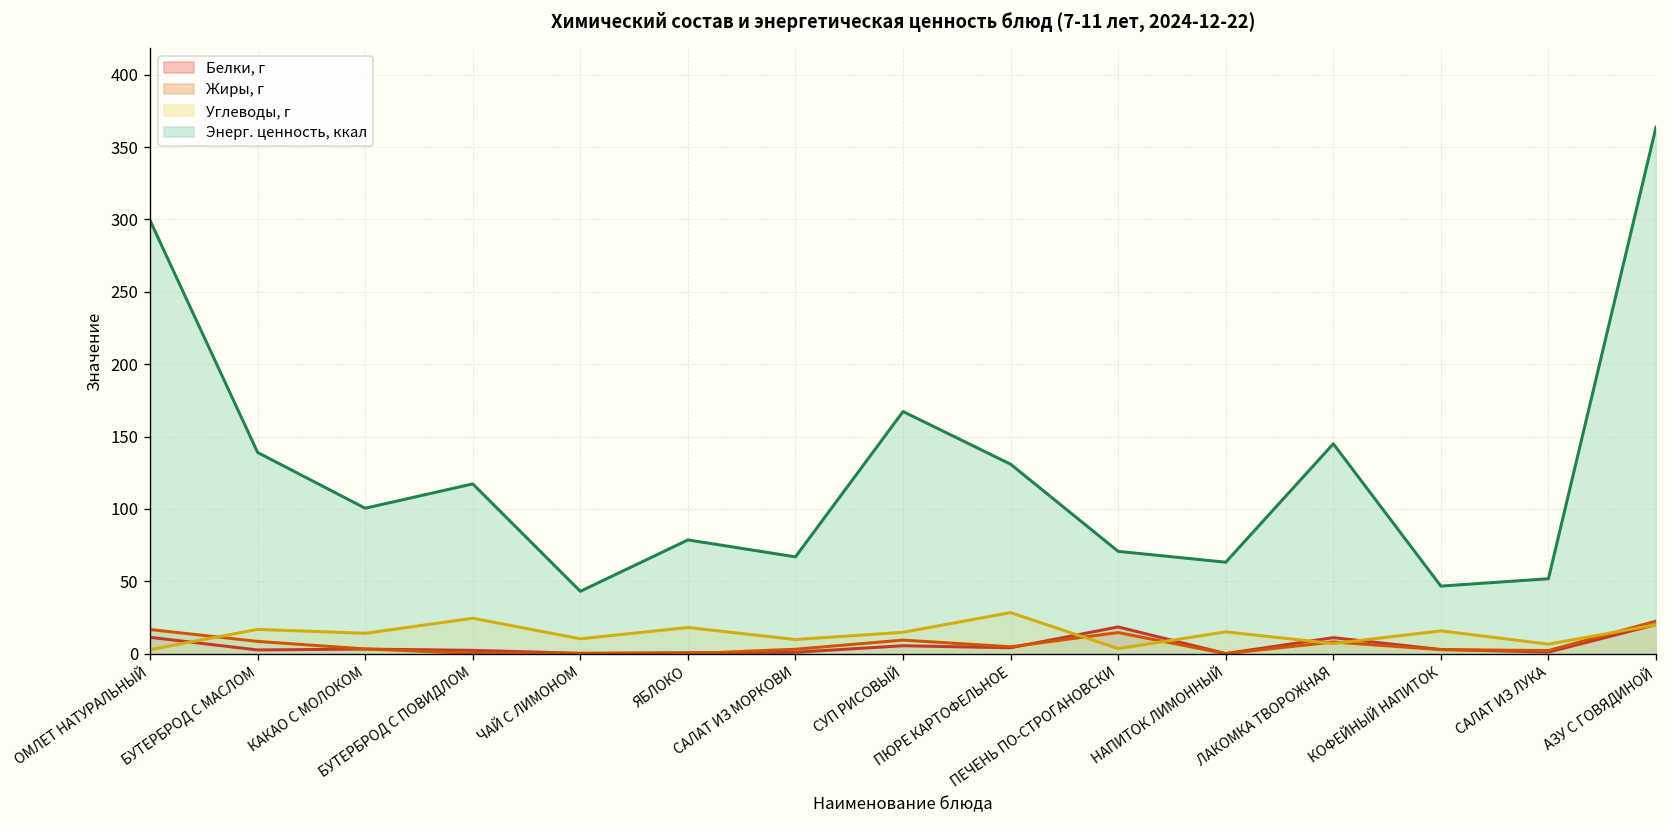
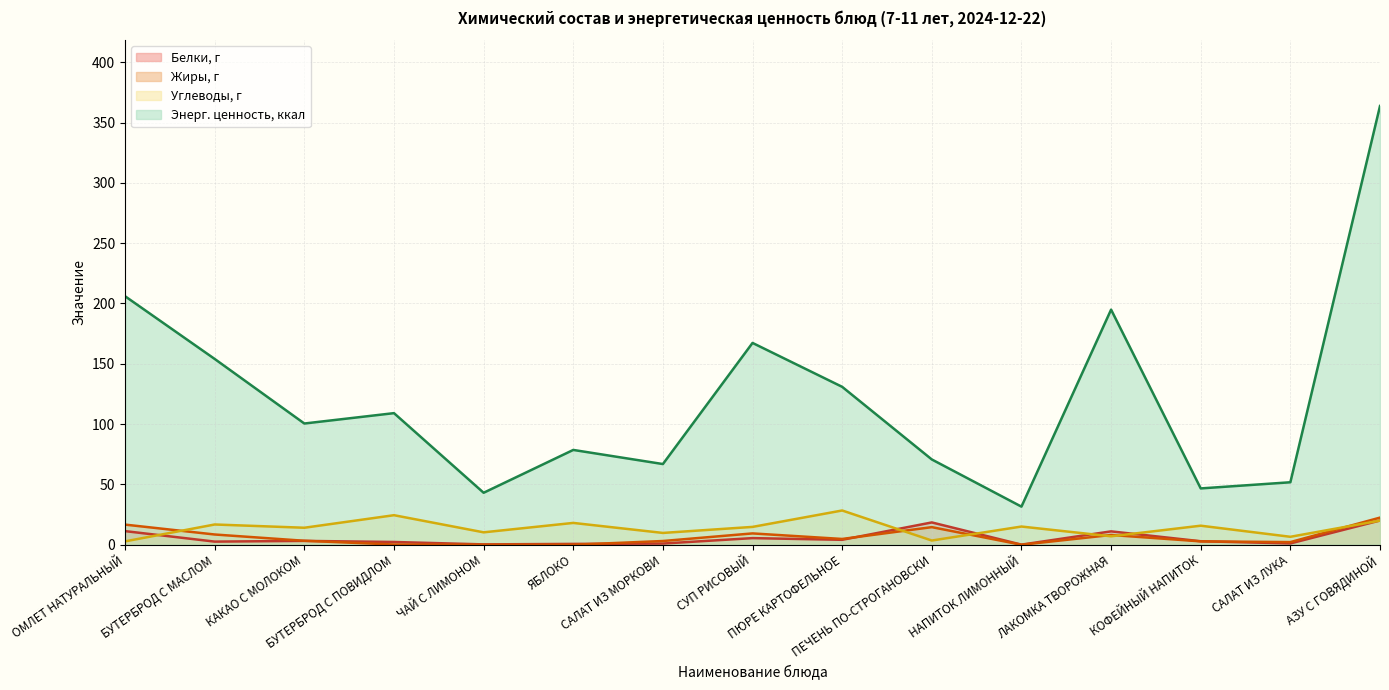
Энерг. ценность, ккал, ОМЛЕТ НАТУРАЛЬНЫЙ: 299 -> 206
Энерг. ценность, ккал, БУТЕРБРОД С МАСЛОМ: 139 -> 154
Энерг. ценность, ккал, БУТЕРБРОД С ПОВИДЛОМ: 117 -> 109
Энерг. ценность, ккал, НАПИТОК ЛИМОННЫЙ: 63 -> 32
Энерг. ценность, ккал, ЛАКОМКА ТВОРОЖНАЯ: 145 -> 195
